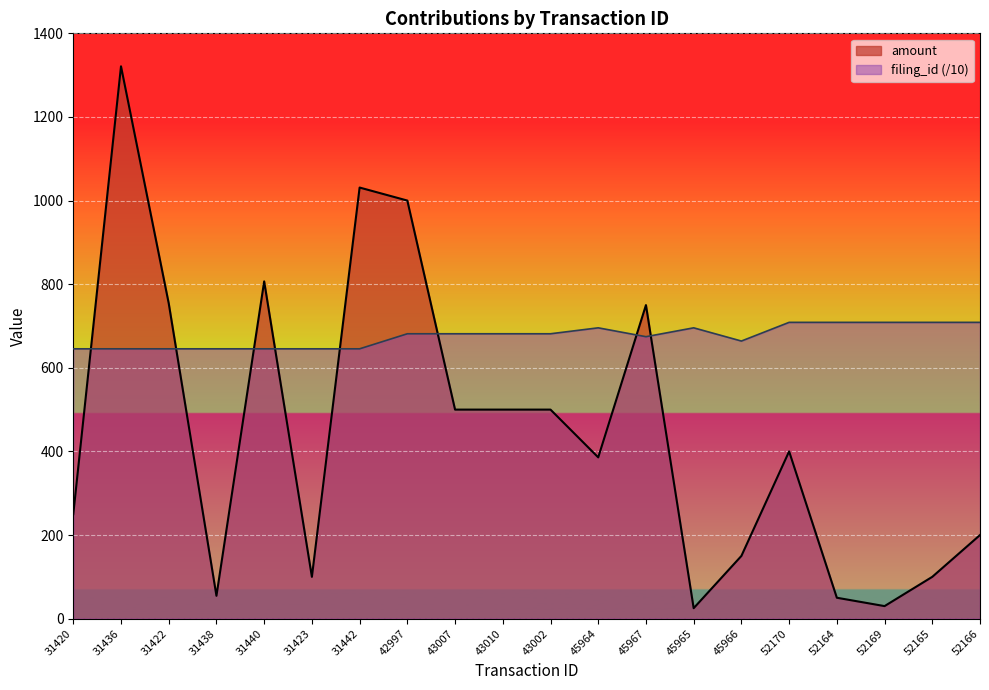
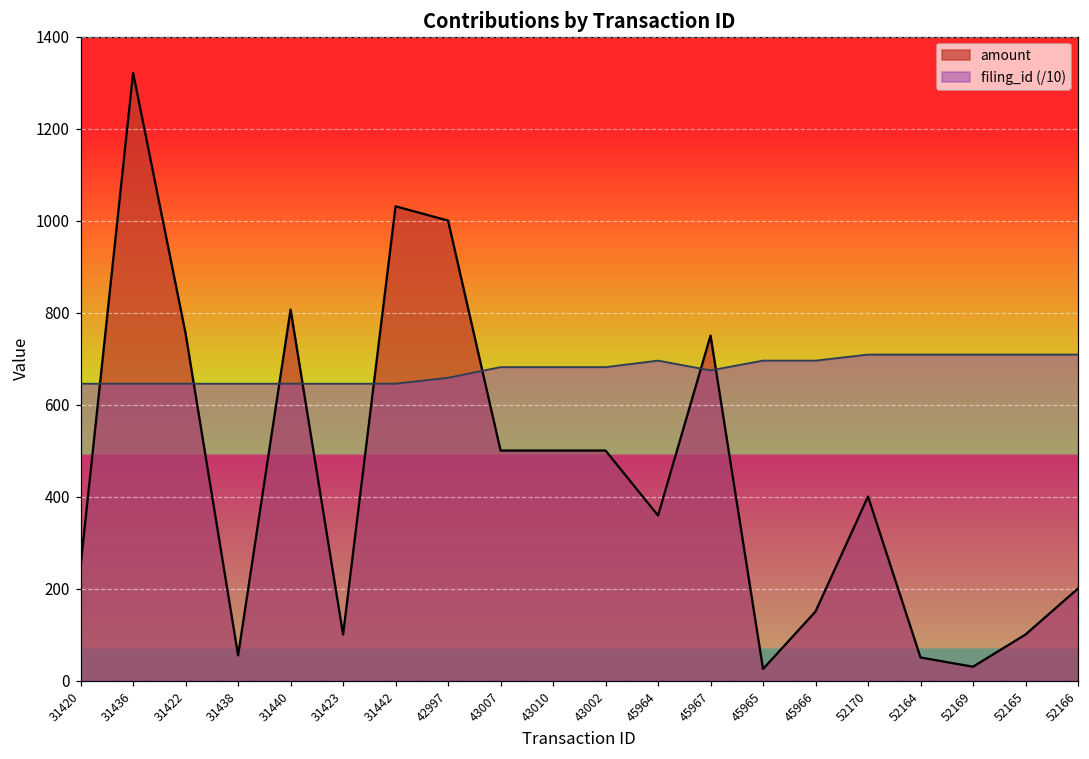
filing_id (/10), 42997: 680 -> 660
amount, 45964: 390 -> 360
filing_id (/10), 45966: 660 -> 700
